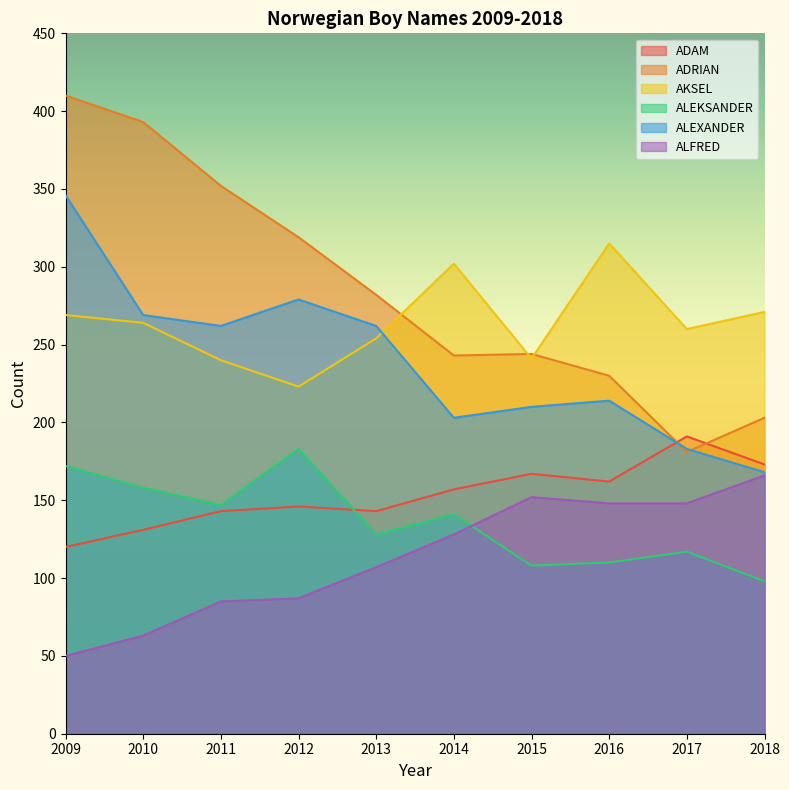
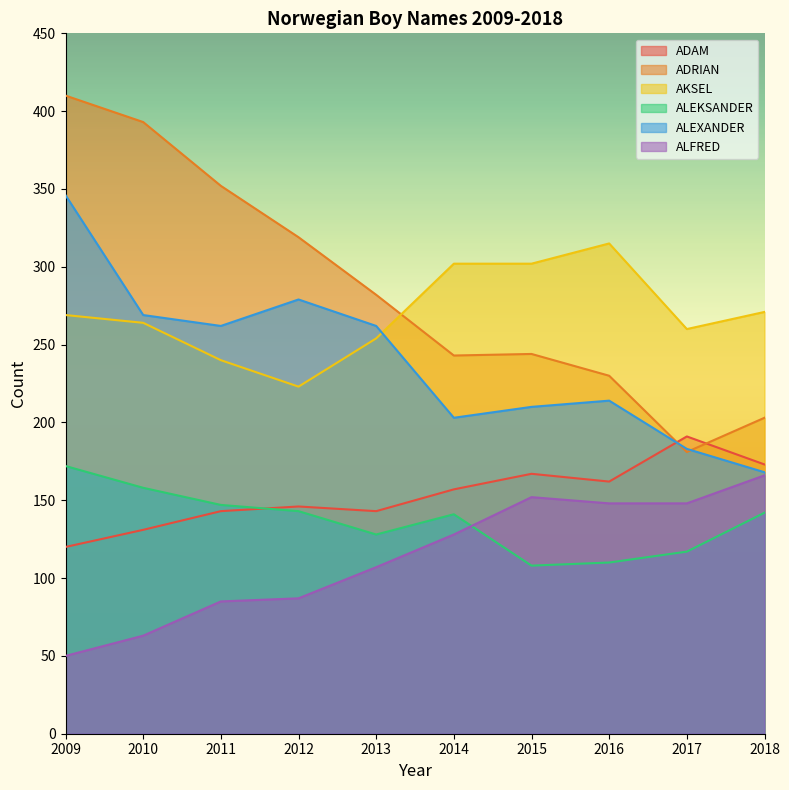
ALEKSANDER, 2012: 183 -> 143
AKSEL, 2015: 241 -> 302
ALEKSANDER, 2018: 98 -> 142
